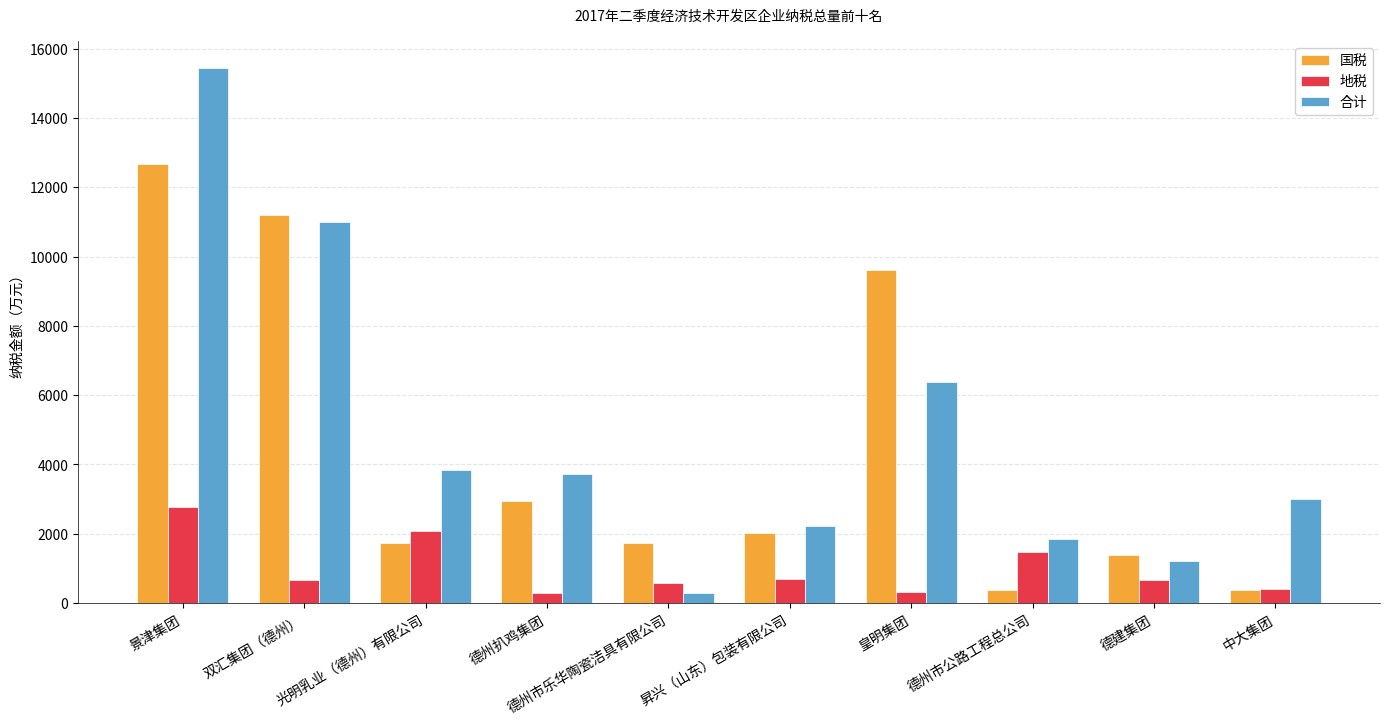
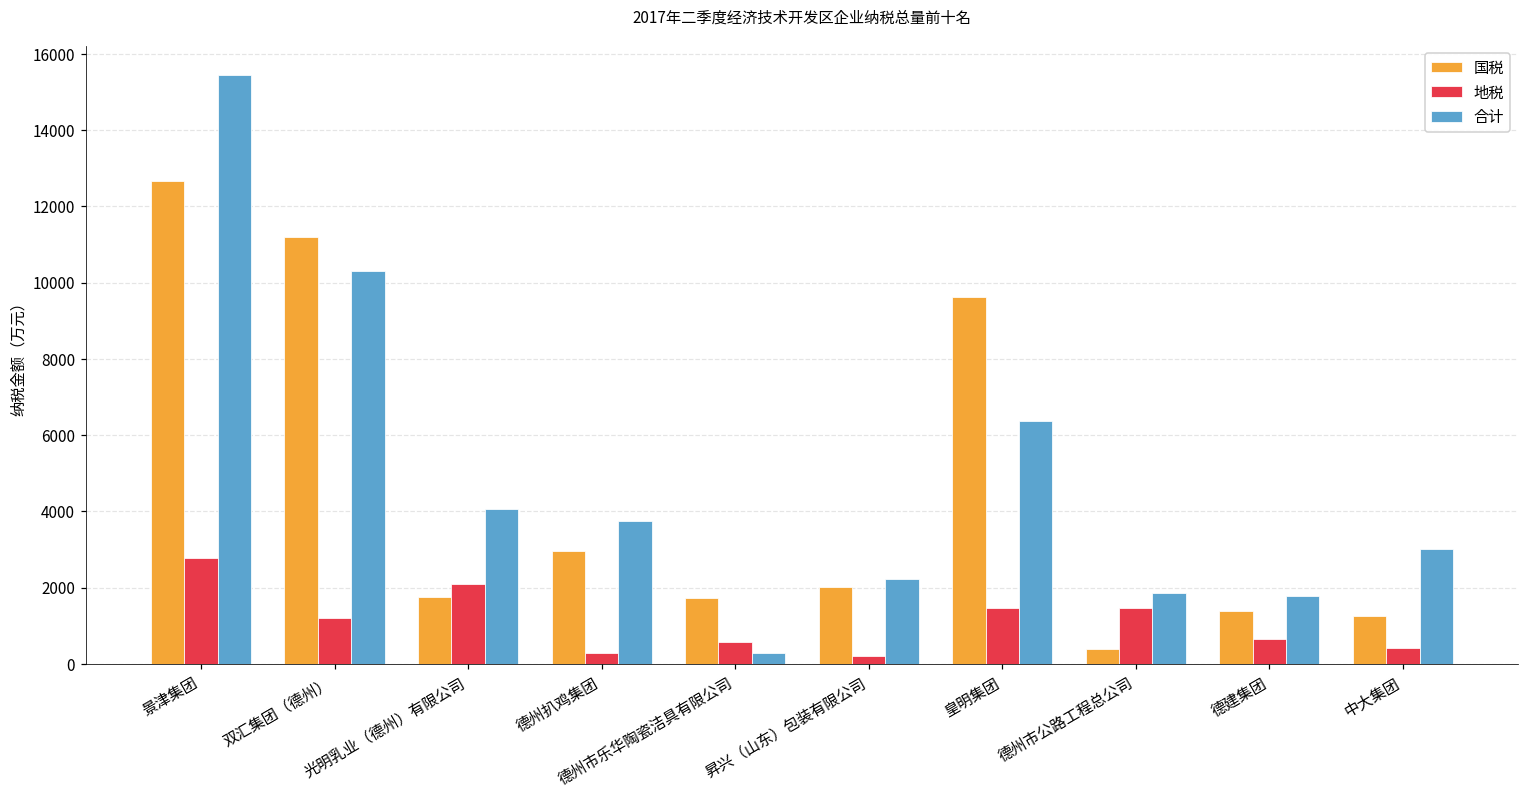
地税, 双汇集团（德州）: 700 -> 1200
合计, 双汇集团（德州）: 11000 -> 10300
合计, 光明乳业（德州）有限公司: 3800 -> 4100
地税, 昇兴（山东）包装有限公司: 700 -> 200
地税, 皇明集团: 300 -> 1500
合计, 德建集团: 1200 -> 1800
国税, 中大集团: 400 -> 1300
